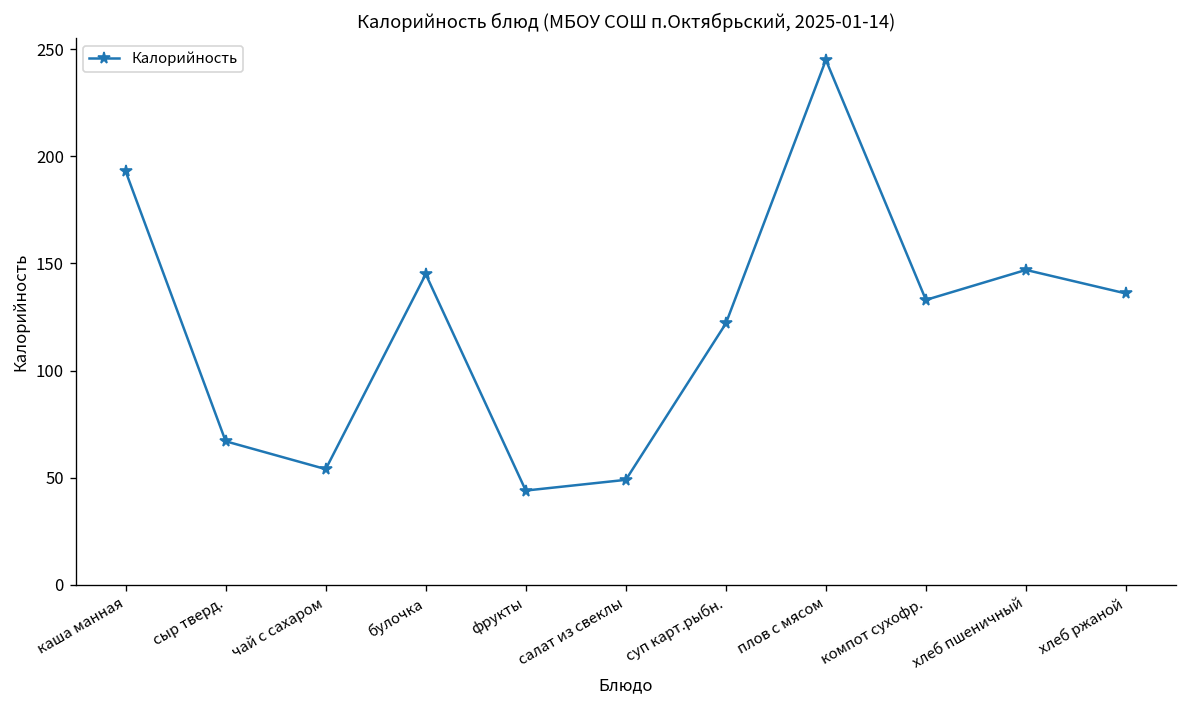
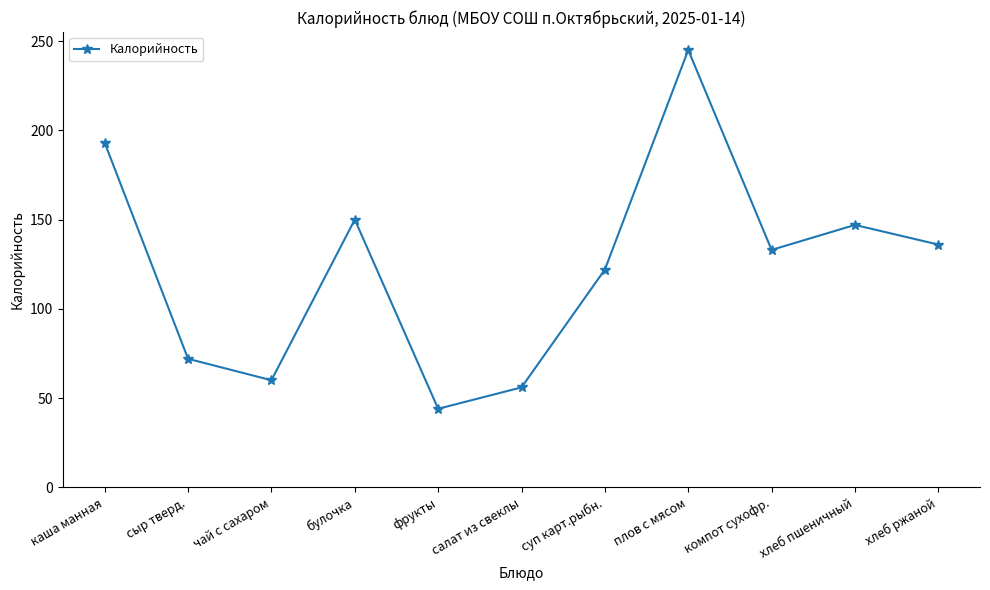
сыр тверд.: 67 -> 72
чай с сахаром: 54 -> 60
булочка: 145 -> 150
салат из свеклы: 49 -> 56
